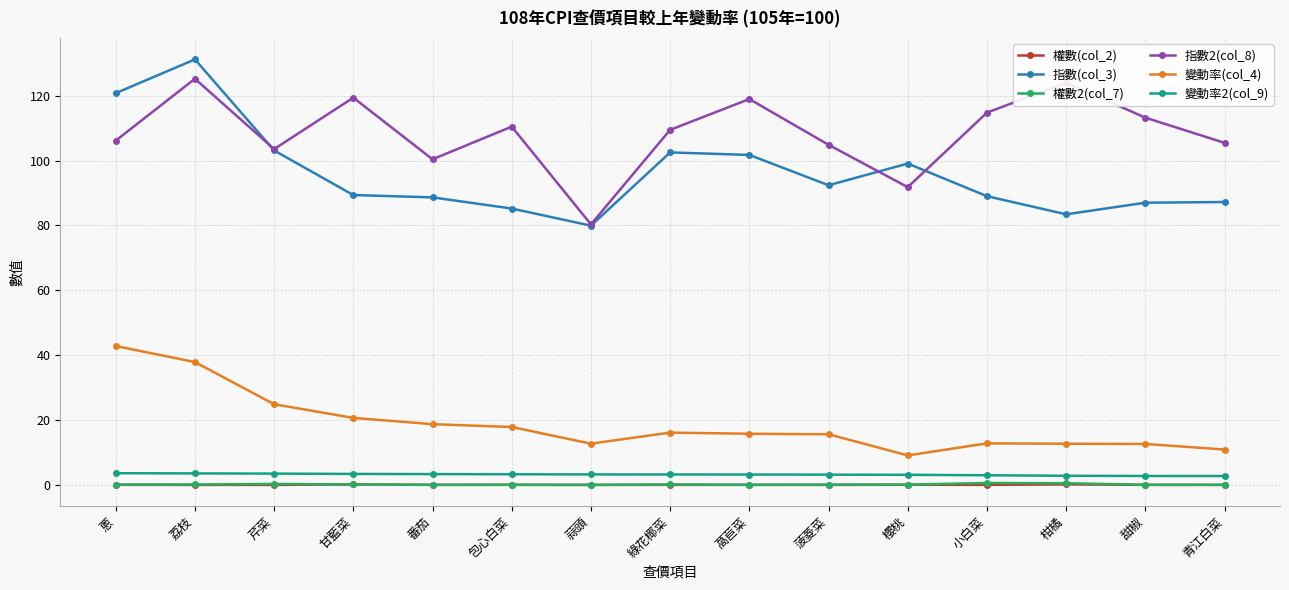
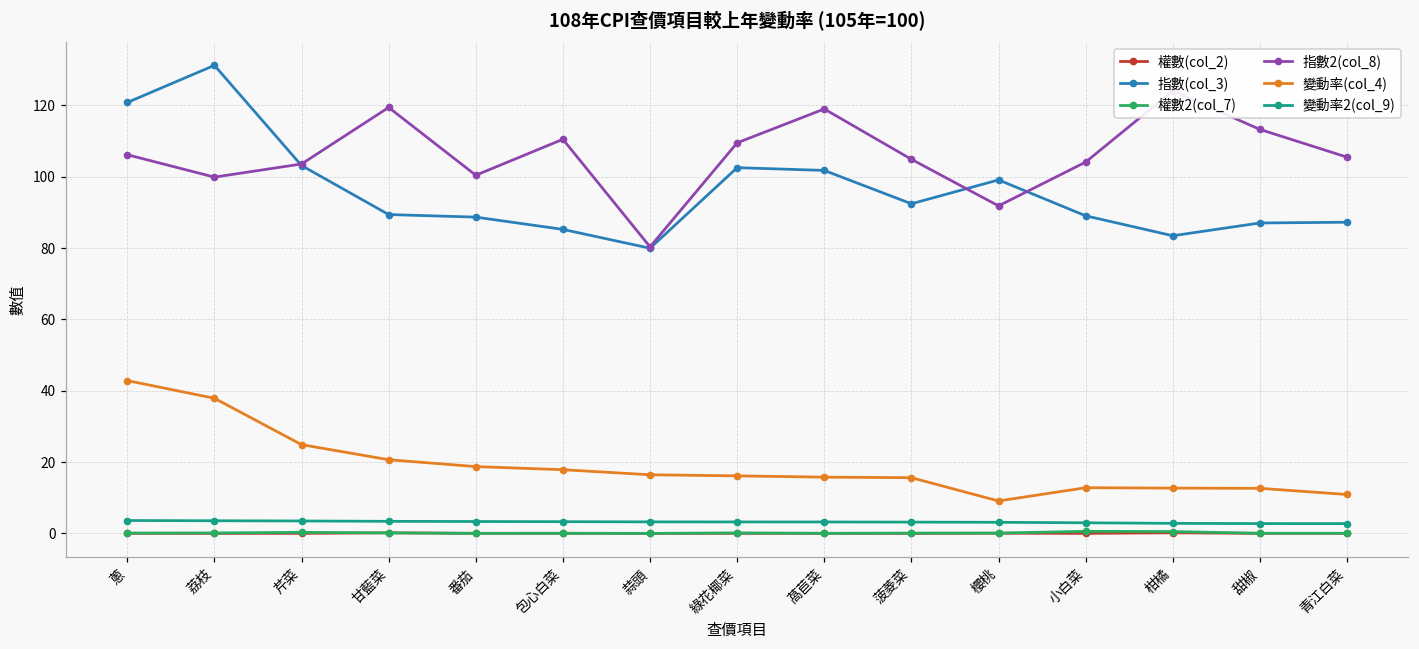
指數2(col_8), 荔枝: 125 -> 100
變動率(col_4), 蒜頭: 13 -> 16
指數2(col_8), 小白菜: 115 -> 104
